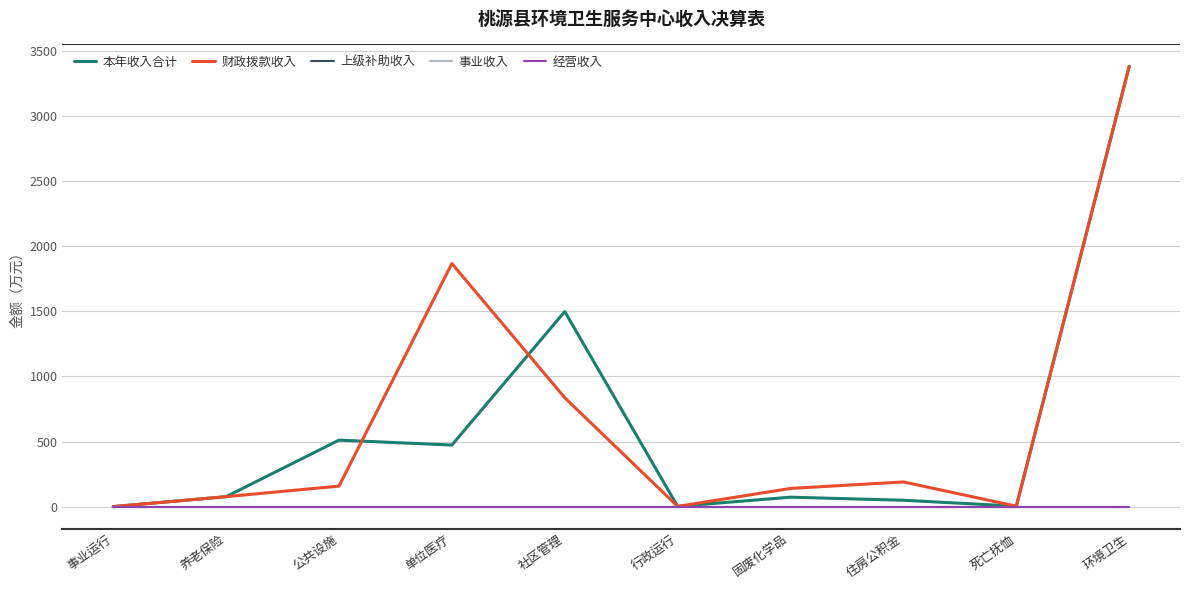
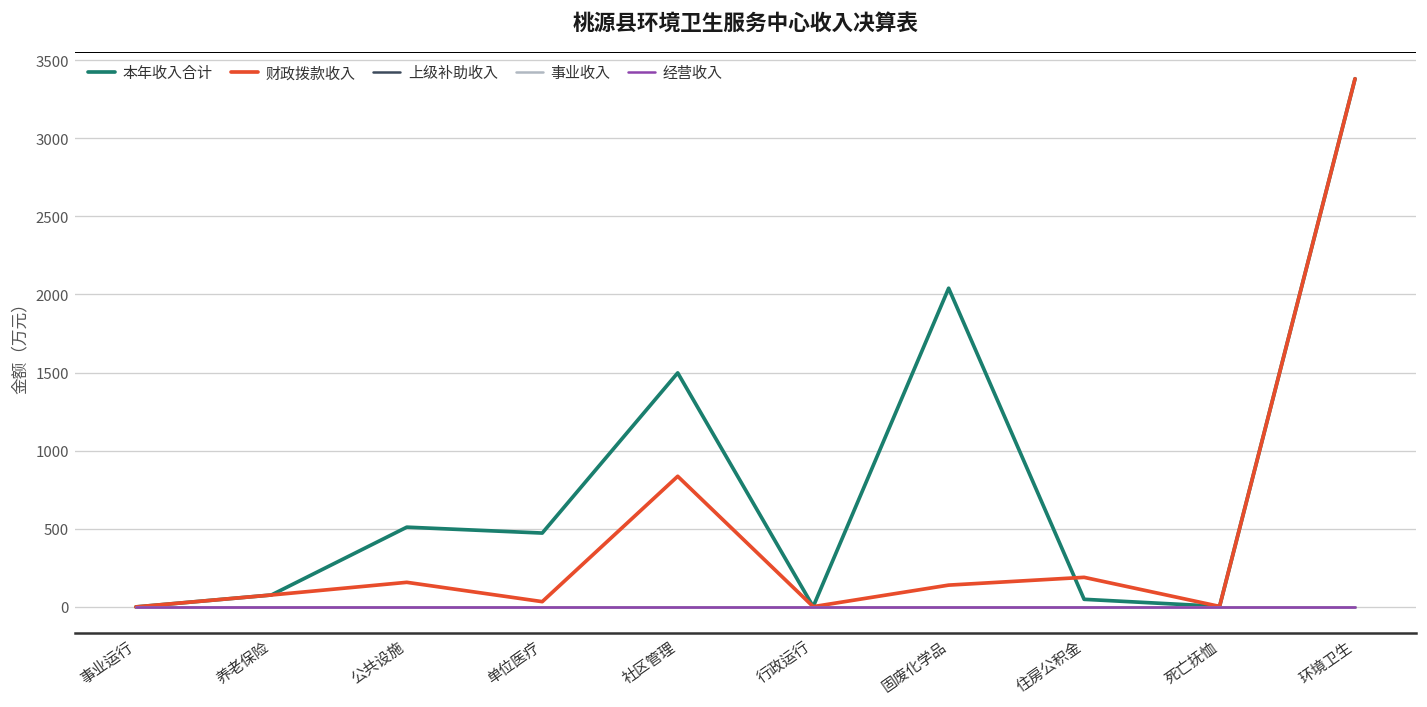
财政拨款收入, 单位医疗: 1870 -> 30
本年收入合计, 固废化学品: 70 -> 2040
